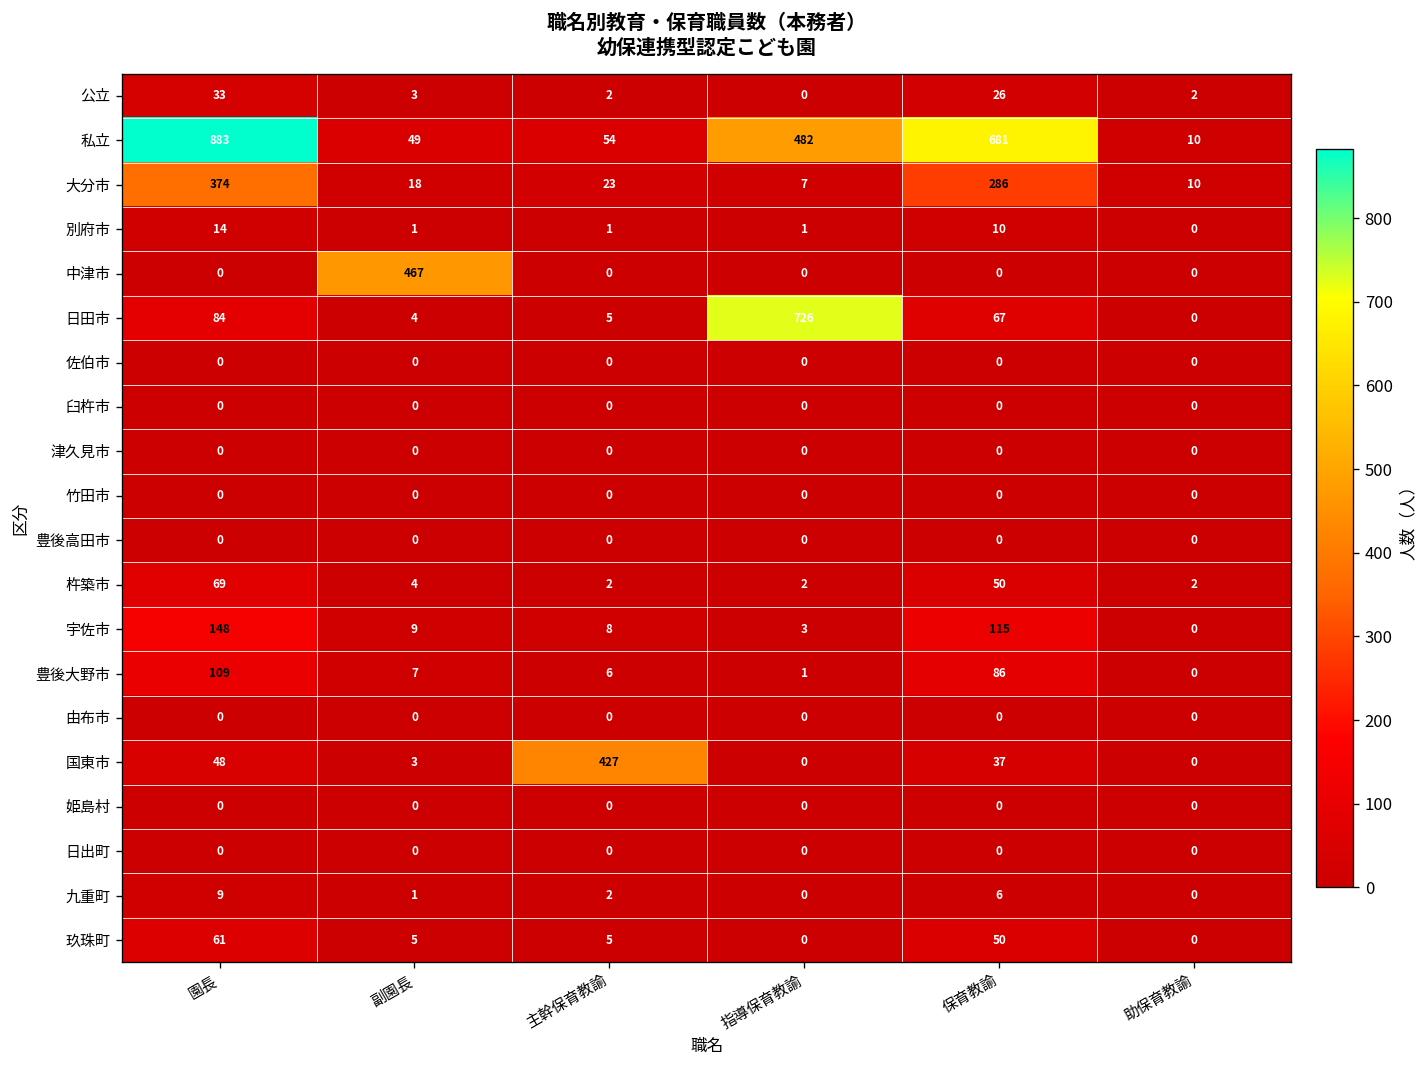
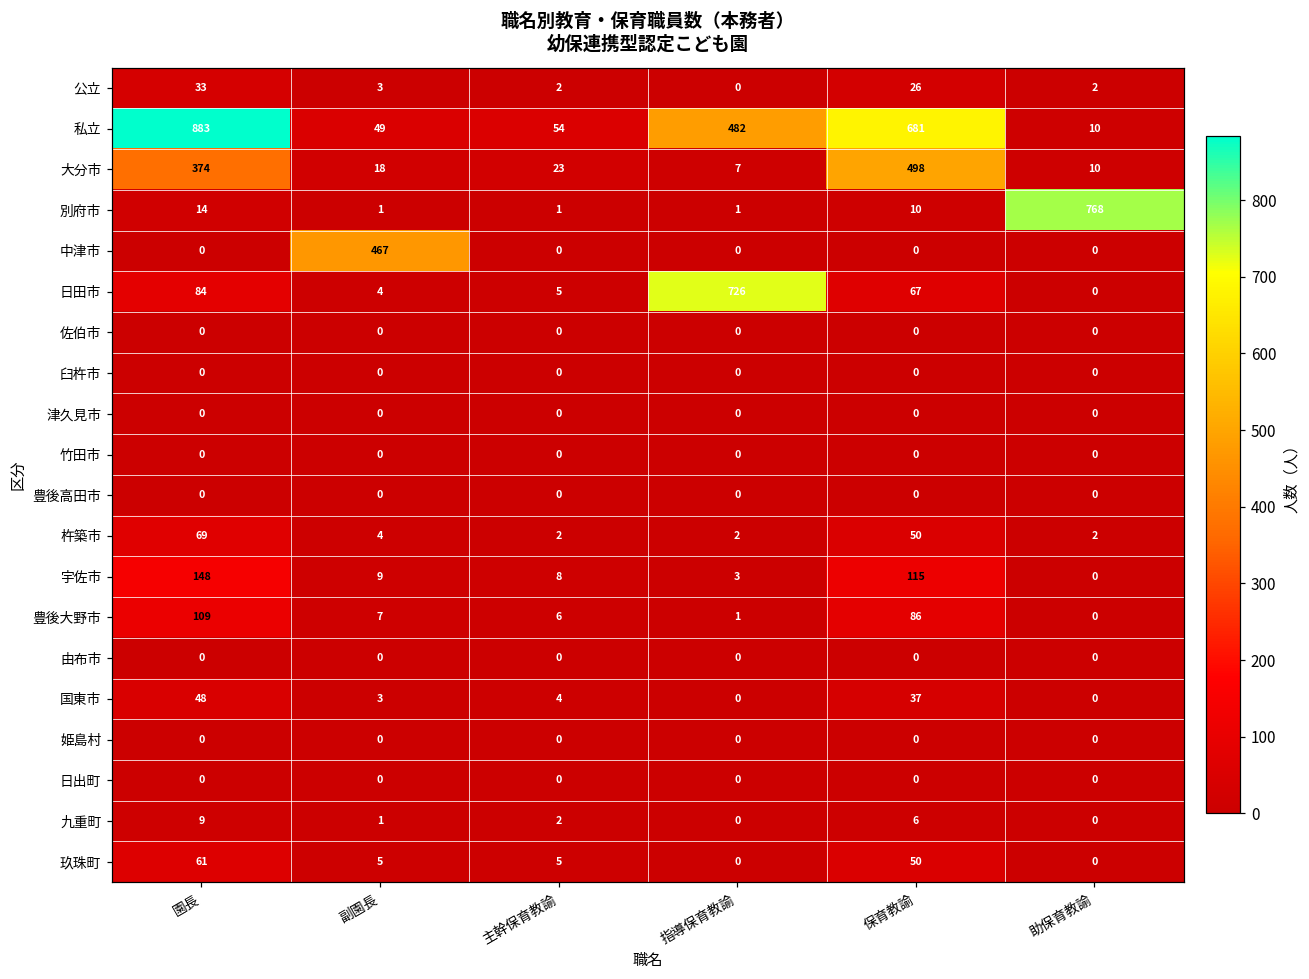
大分市, 保育教諭: 286 -> 498
別府市, 助保育教諭: 0 -> 768
国東市, 主幹保育教諭: 427 -> 4
